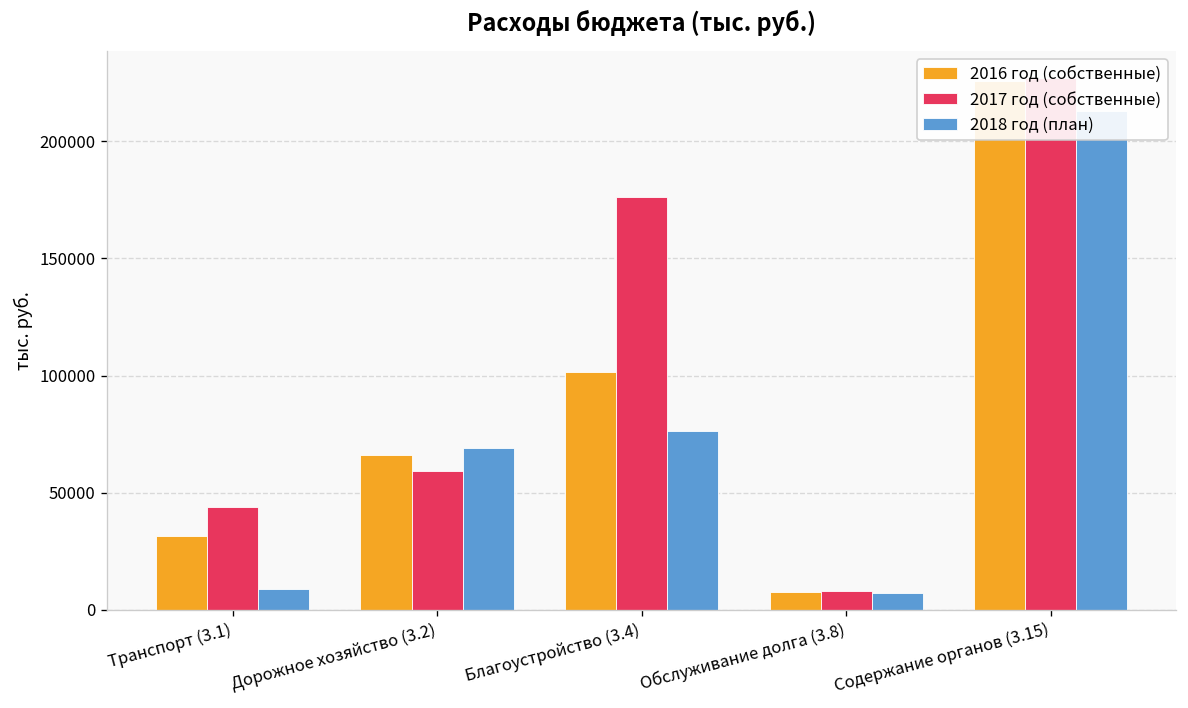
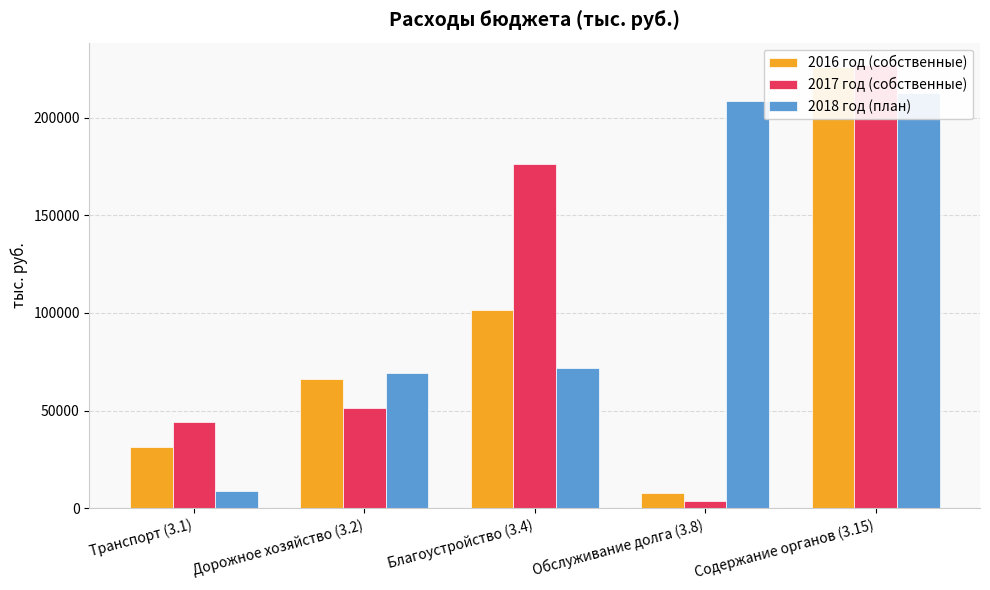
2017 год (собственные), Дорожное хозяйство (3.2): 59000 -> 51000
2018 год (план), Благоустройство (3.4): 76000 -> 72000
2017 год (собственные), Обслуживание долга (3.8): 8000 -> 4000
2018 год (план), Обслуживание долга (3.8): 7000 -> 208000
